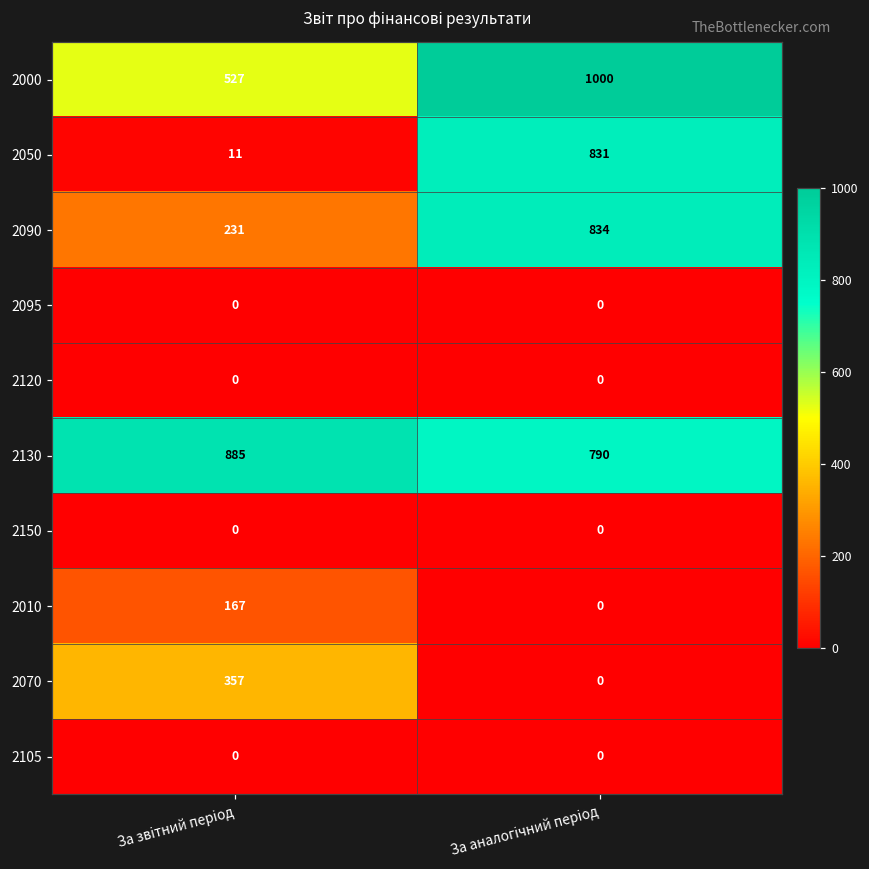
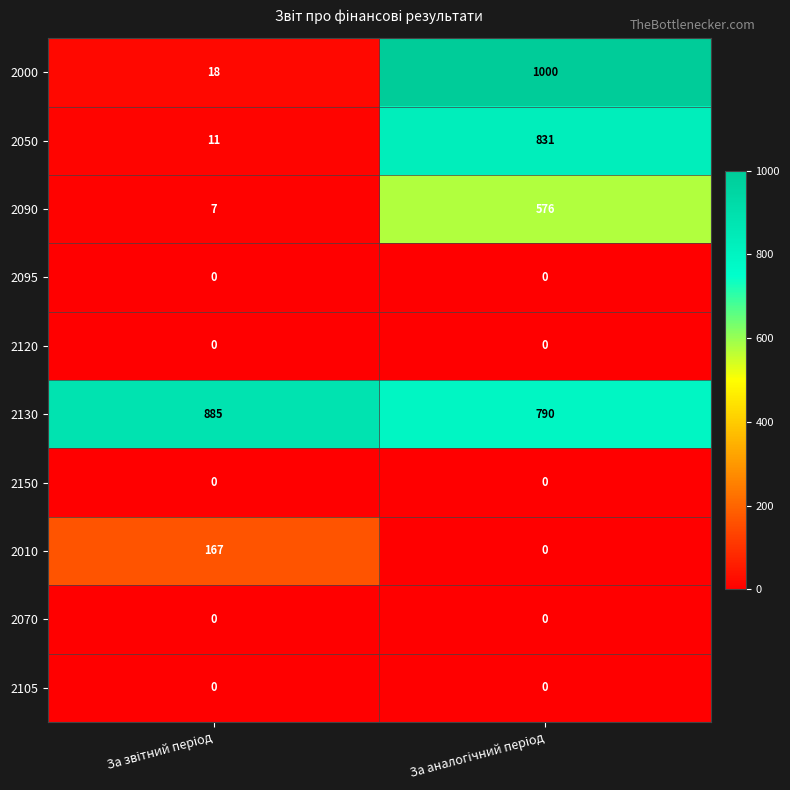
2000, За звітний період: 527 -> 18
2090, За звітний період: 231 -> 7
2090, За аналогічний період: 834 -> 576
2070, За звітний період: 357 -> 0
